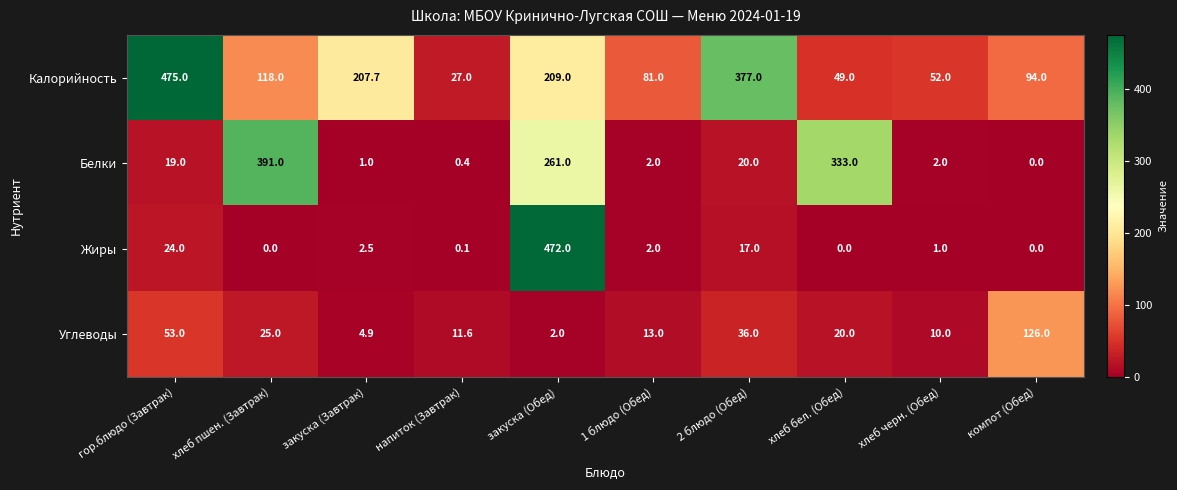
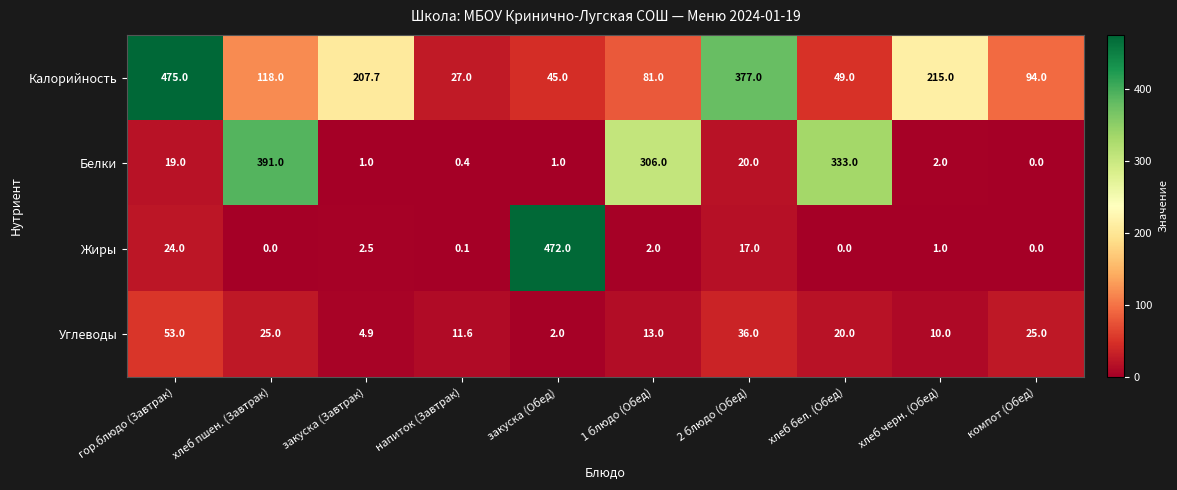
Калорийность, закуска (Обед): 209.0 -> 45.0
Калорийность, хлеб черн. (Обед): 52.0 -> 215.0
Белки, закуска (Обед): 261.0 -> 1.0
Белки, 1 блюдо (Обед): 2.0 -> 306.0
Углеводы, компот (Обед): 126.0 -> 25.0
